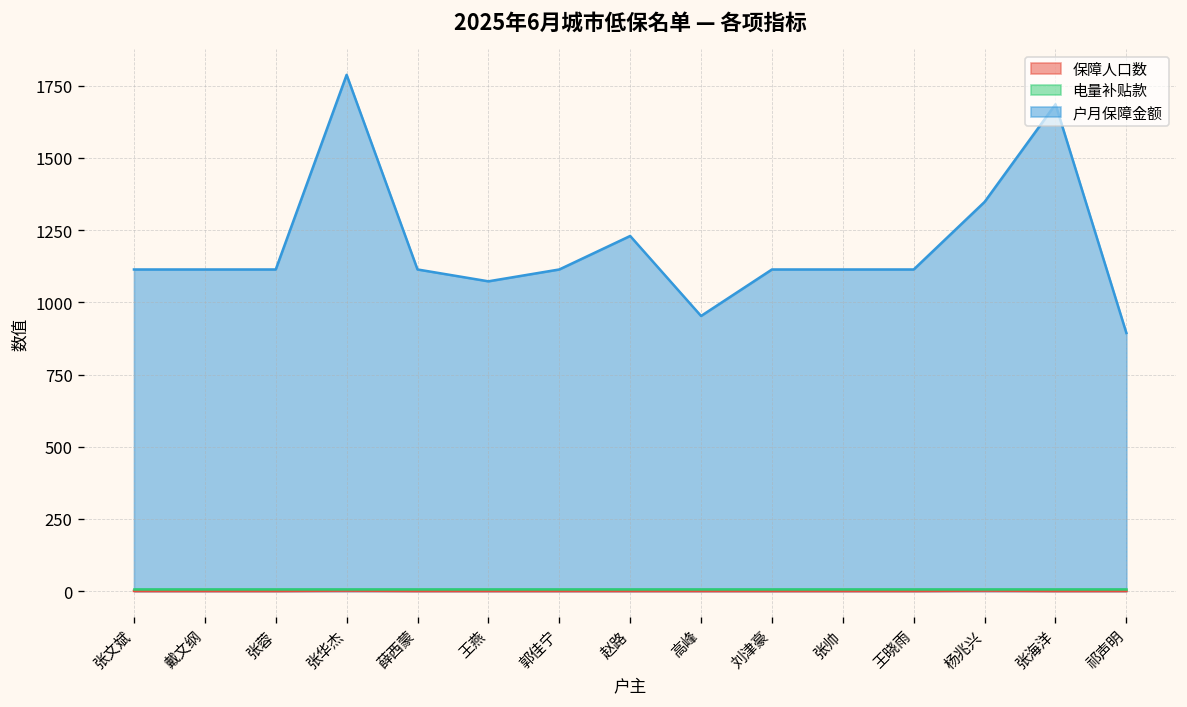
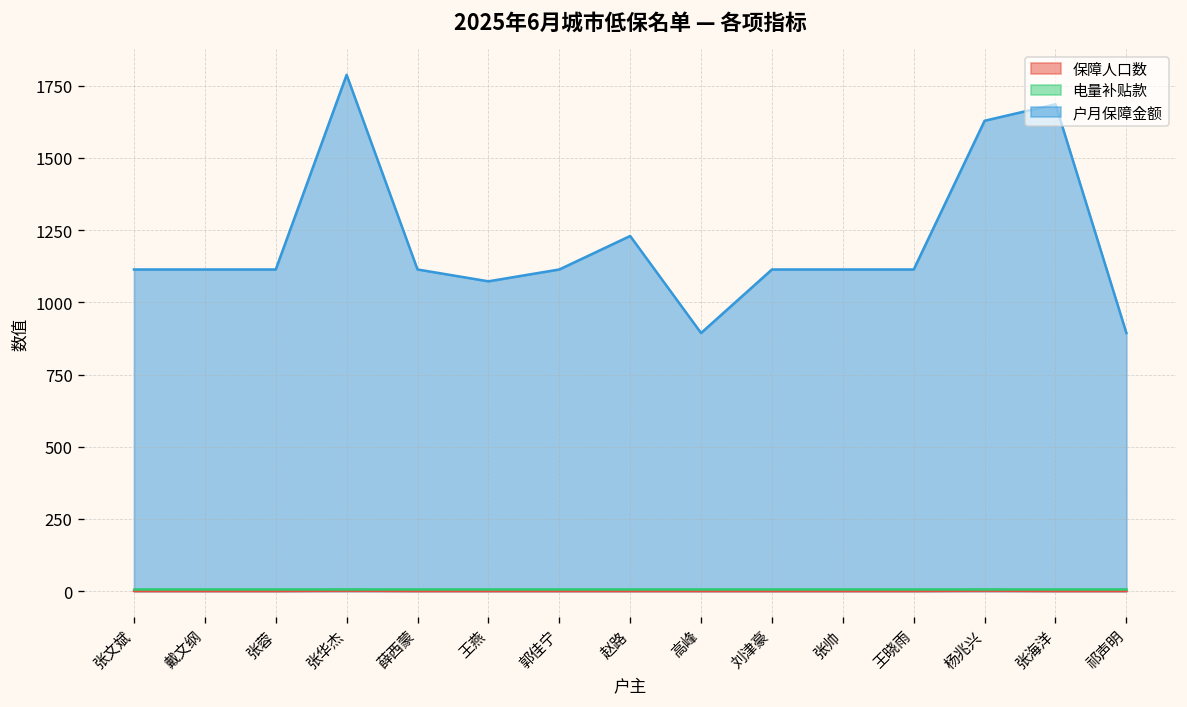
户月保障金额, 高峰: 950 -> 890
户月保障金额, 杨兆兴: 1350 -> 1630
